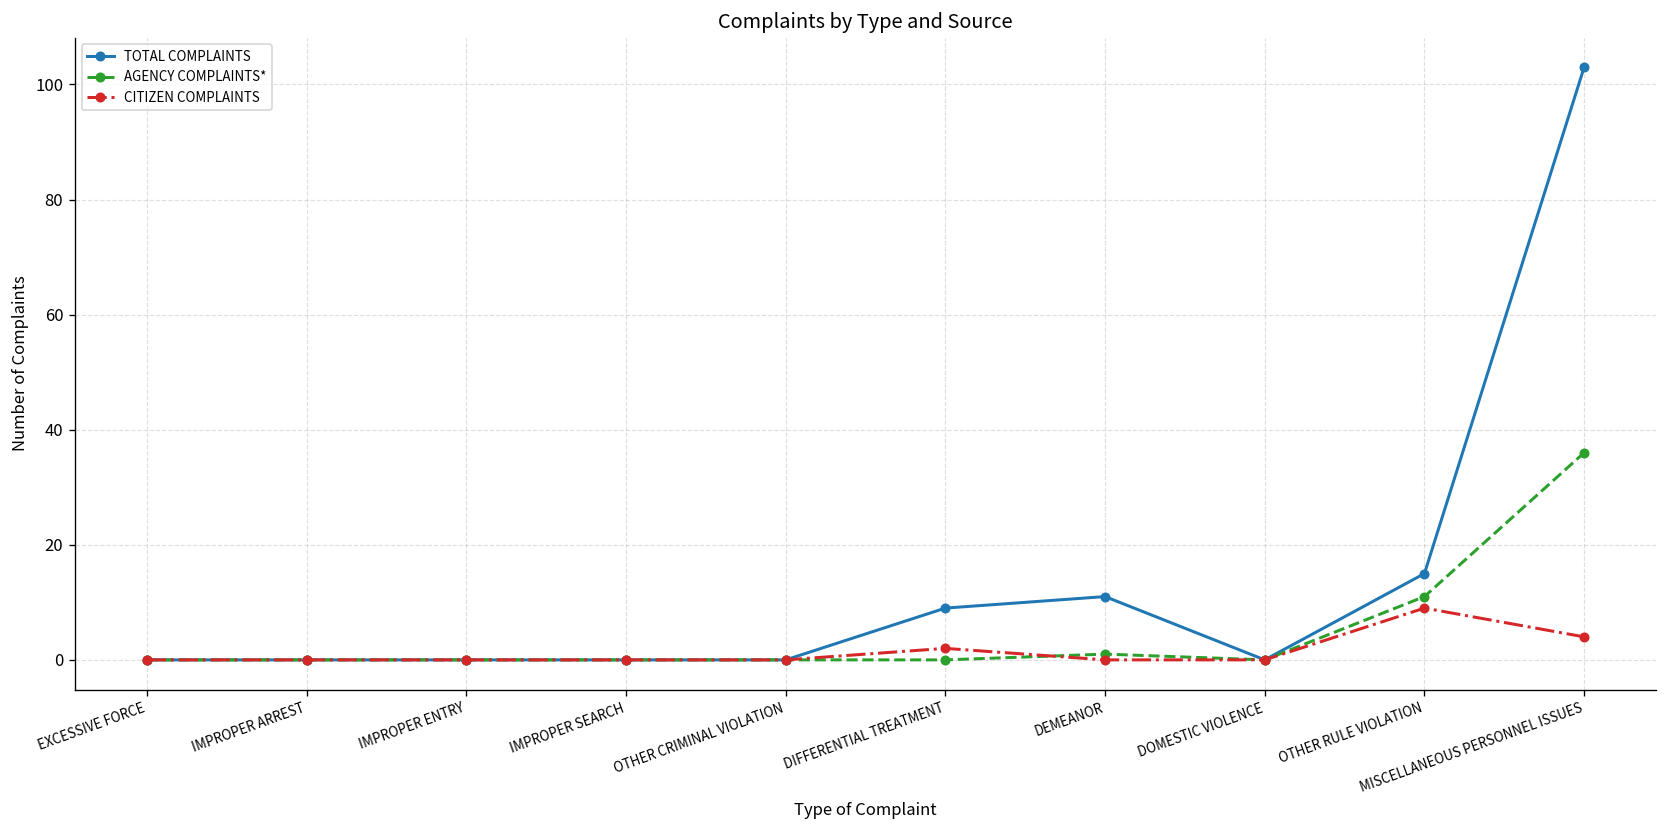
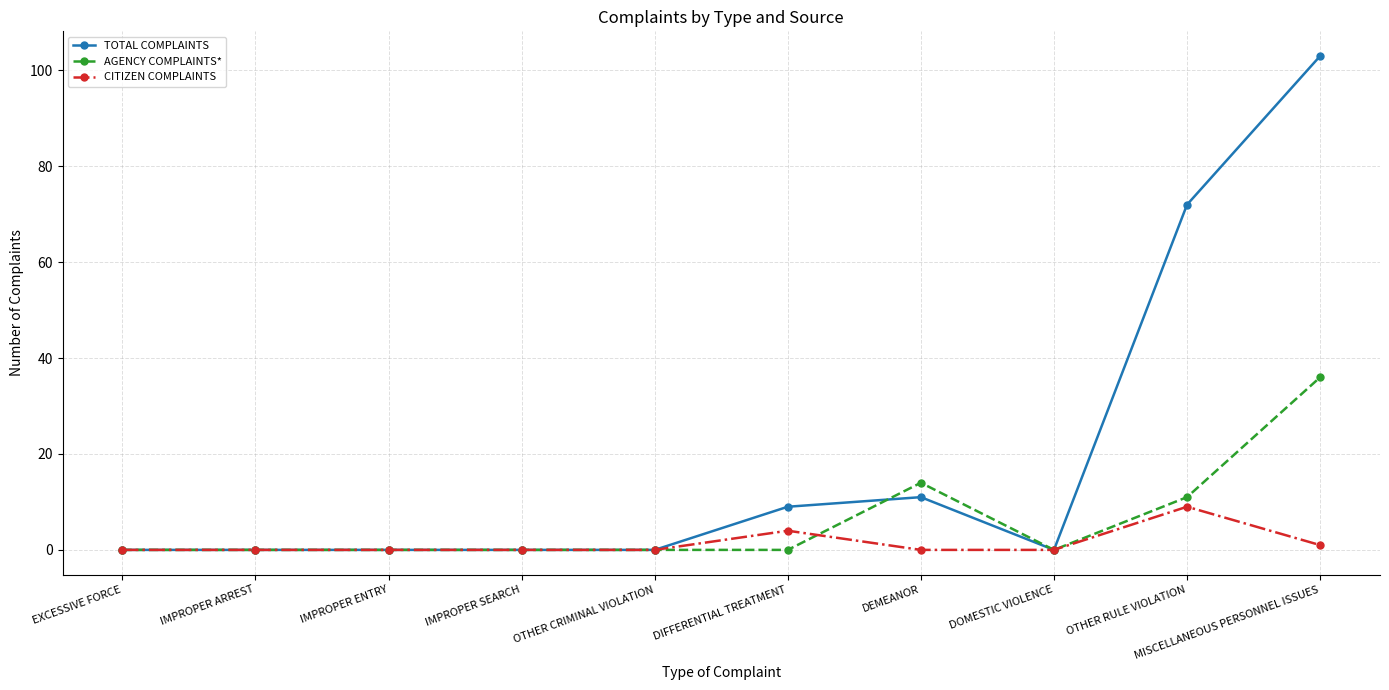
CITIZEN COMPLAINTS, DIFFERENTIAL TREATMENT: 2 -> 4
AGENCY COMPLAINTS*, DEMEANOR: 1 -> 14
TOTAL COMPLAINTS, OTHER RULE VIOLATION: 15 -> 72
CITIZEN COMPLAINTS, MISCELLANEOUS PERSONNEL ISSUES: 4 -> 1
